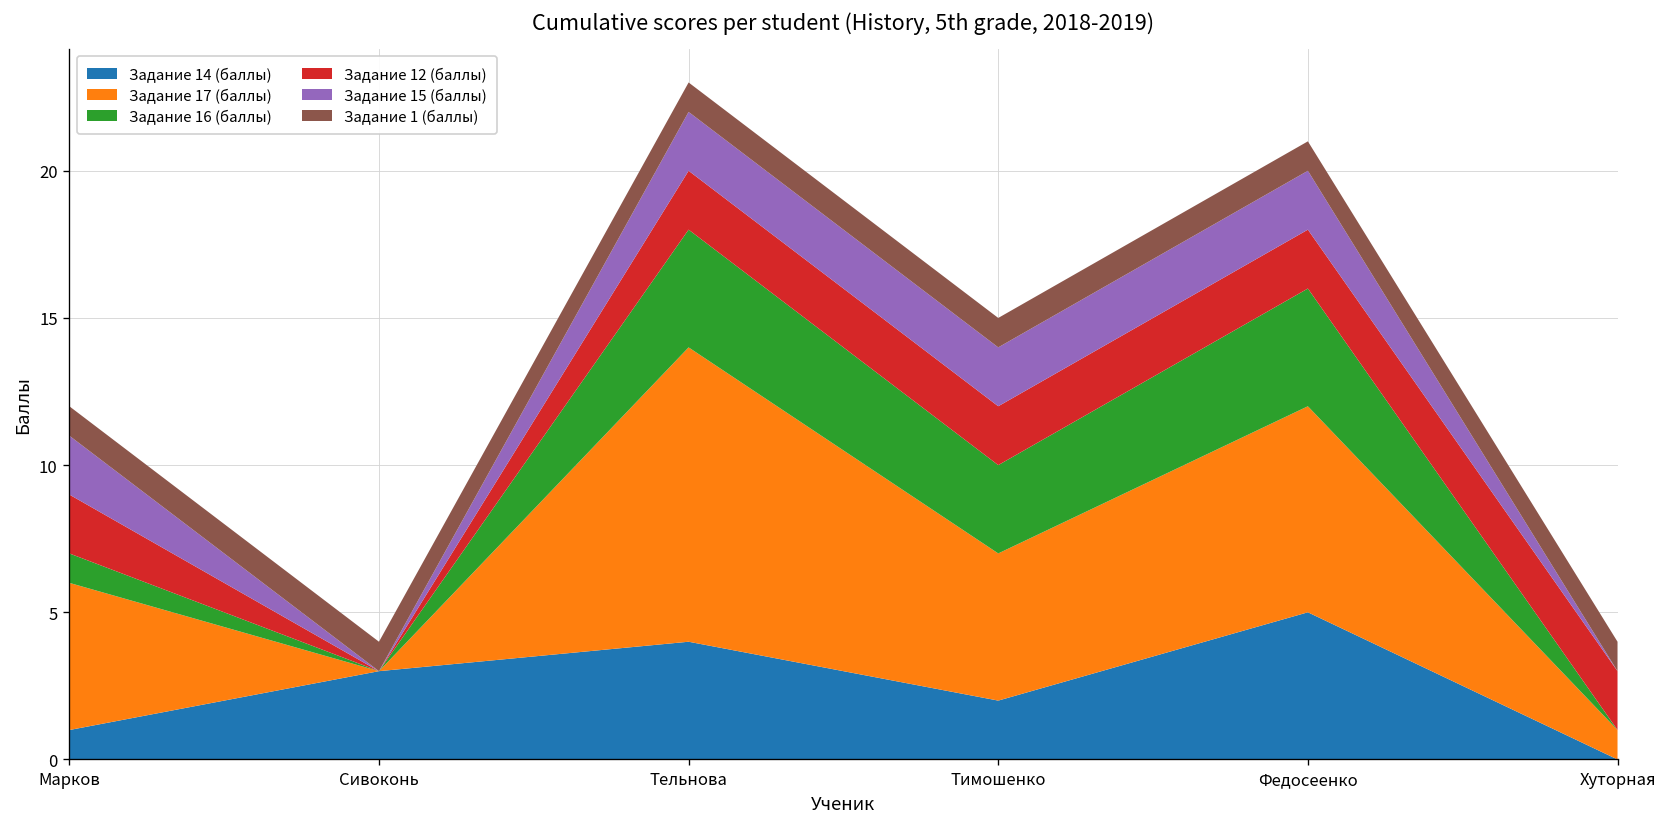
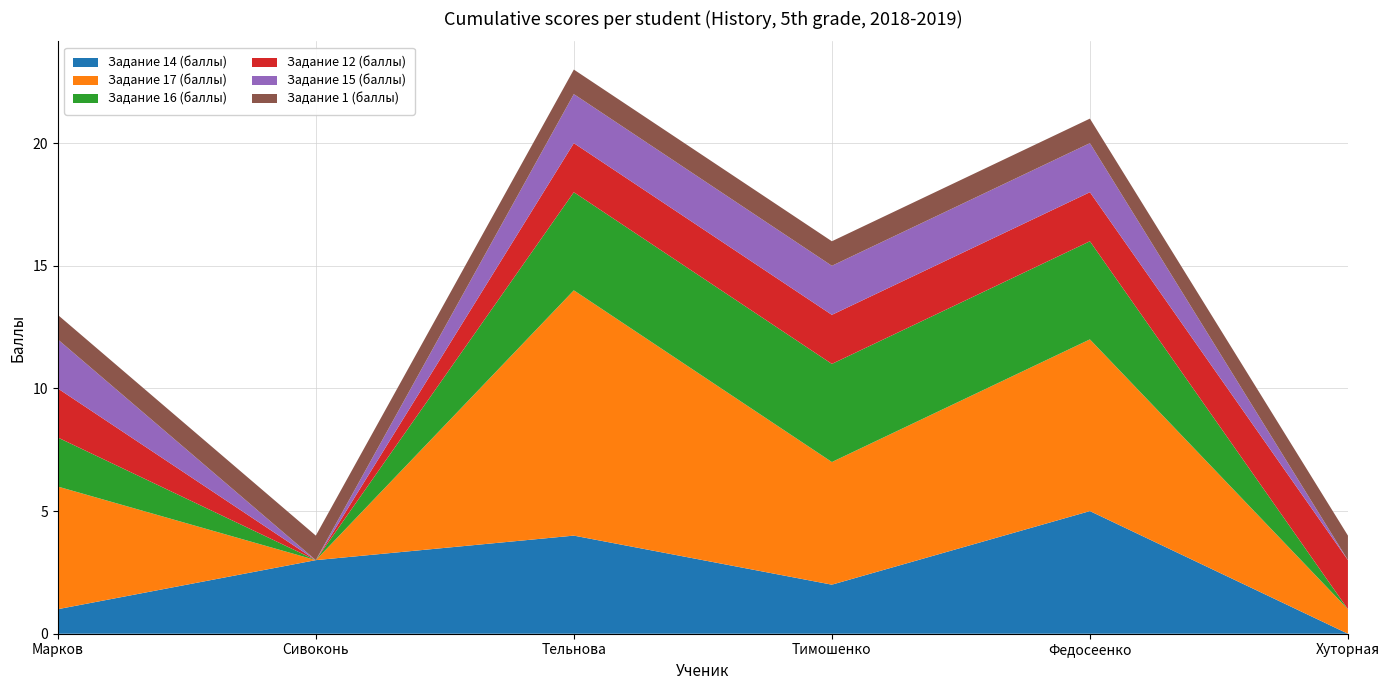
Задание 16 (баллы), Марков: 1 -> 2
Задание 16 (баллы), Тимошенко: 3 -> 4
